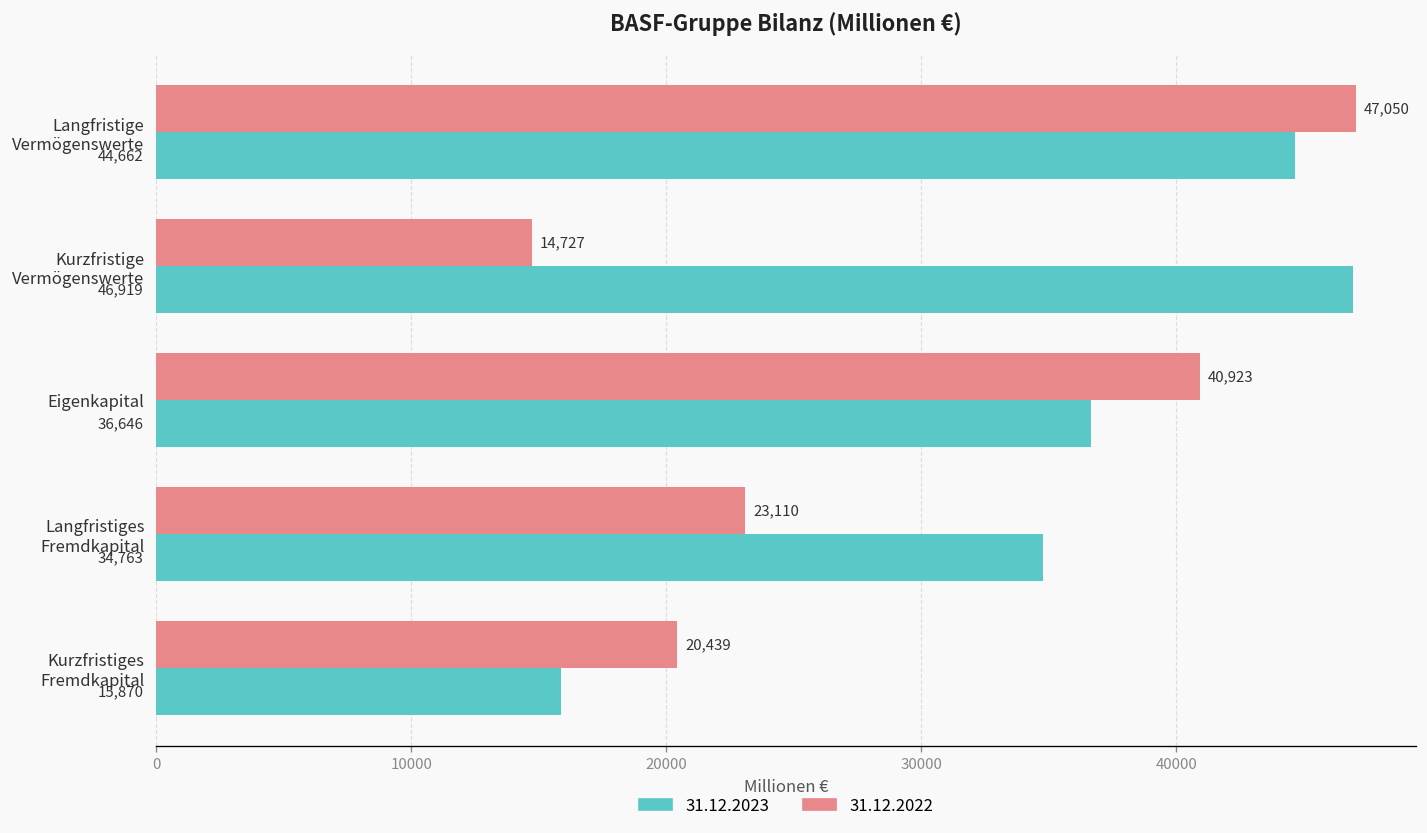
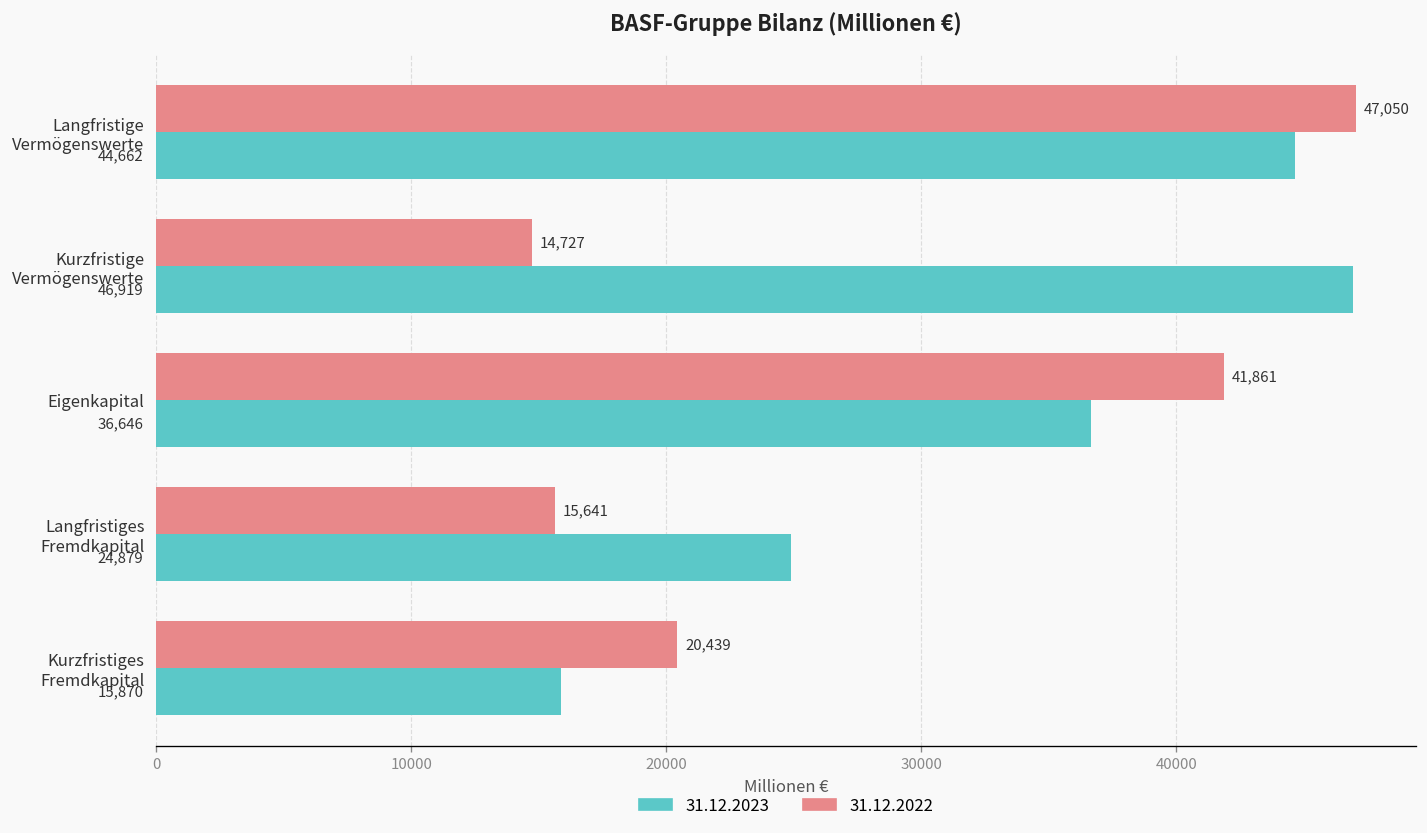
31.12.2022, Eigenkapital: 40,923 -> 41,861
31.12.2022, Langfristiges Fremdkapital: 23,110 -> 15,641
31.12.2023, Langfristiges Fremdkapital: 34,763 -> 24,879
